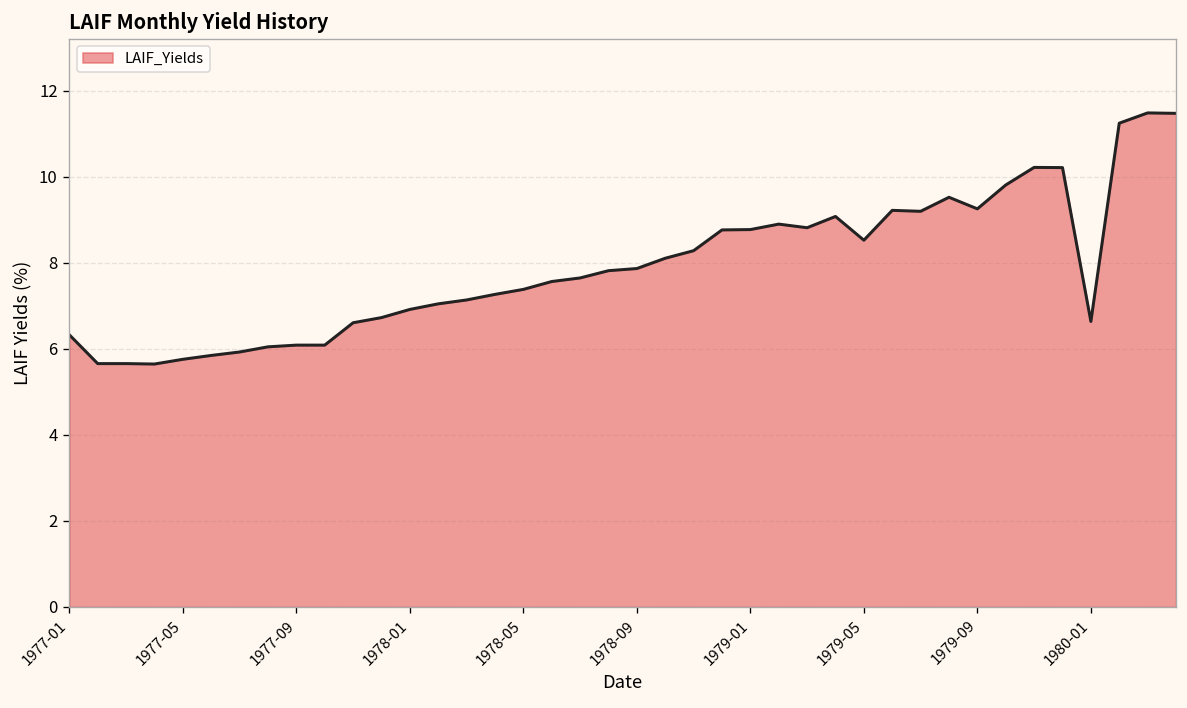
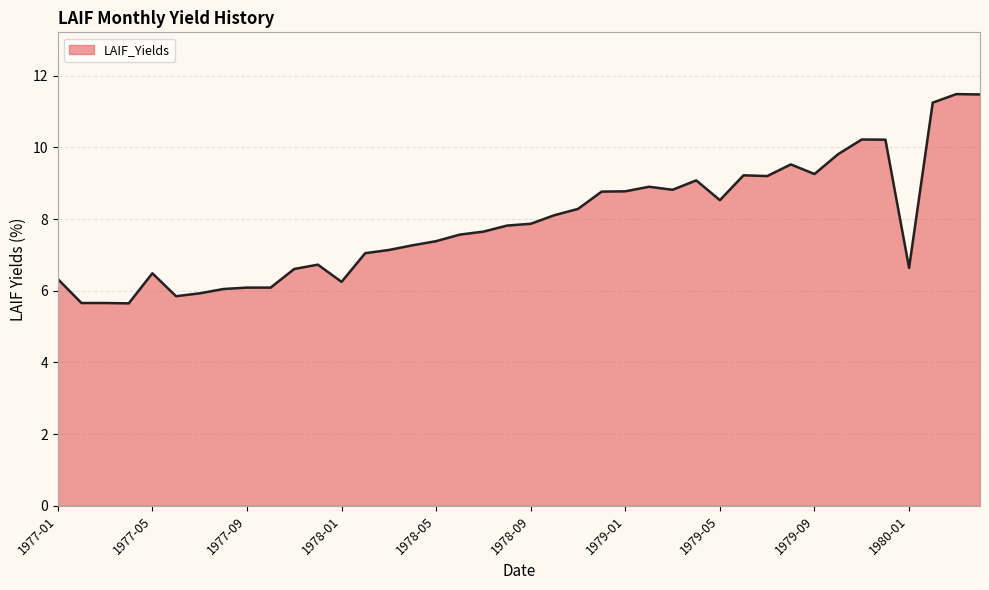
1977-05: 5.8 -> 6.5
1978-01: 6.9 -> 6.3
